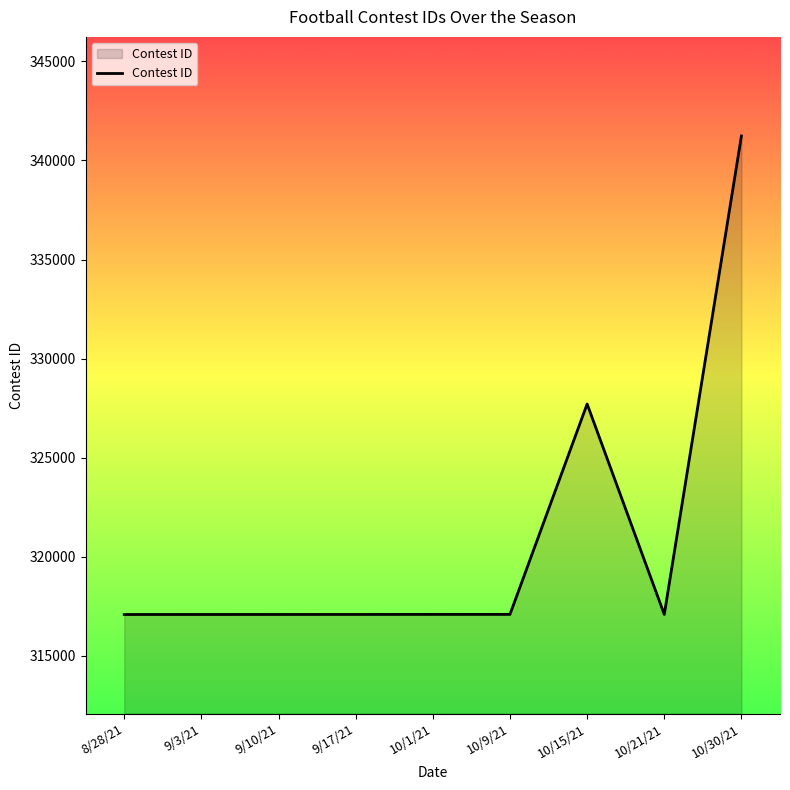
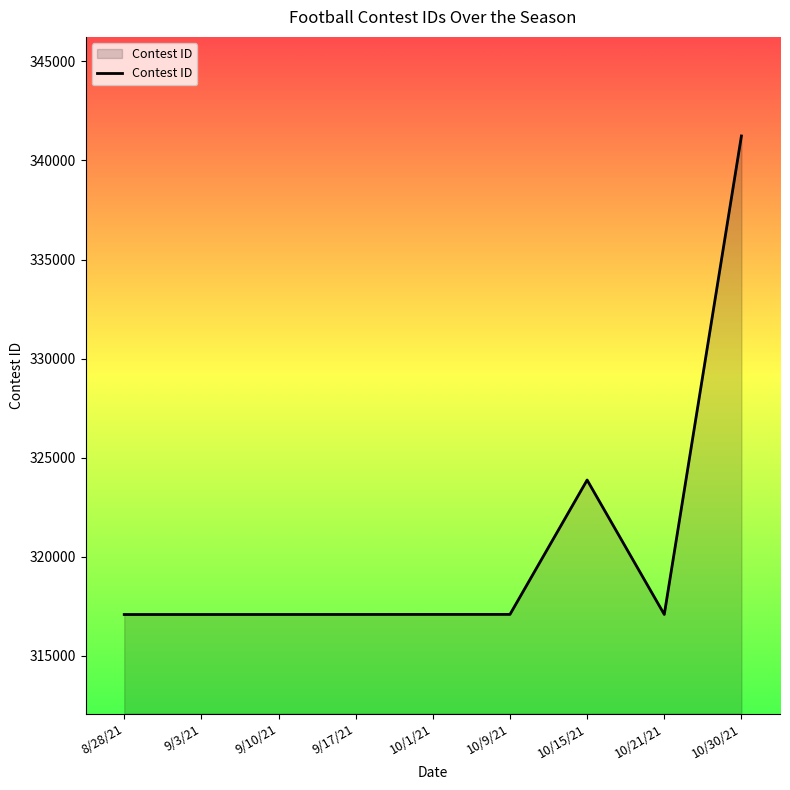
10/15/21: 327700 -> 323900
